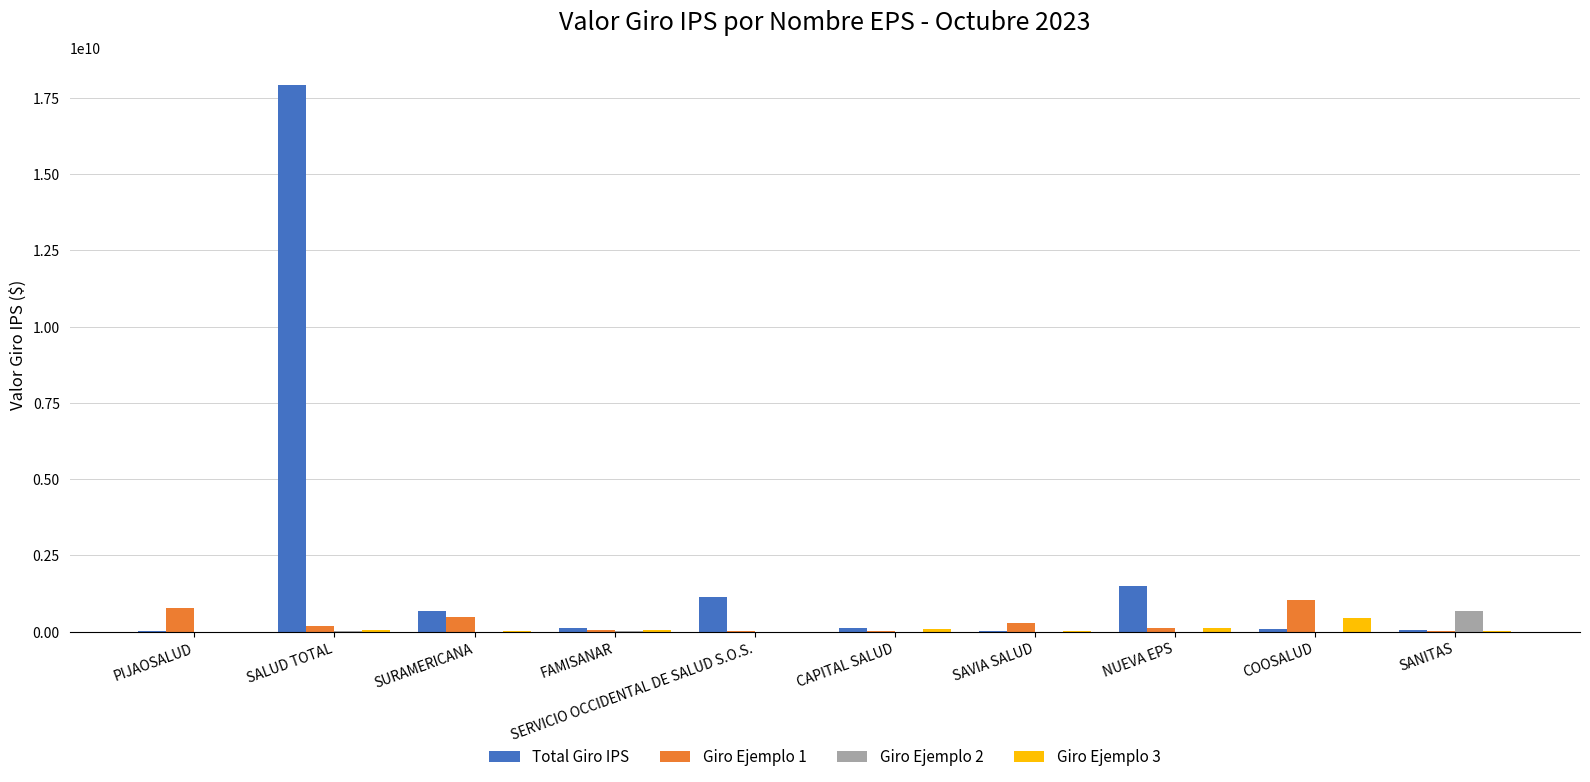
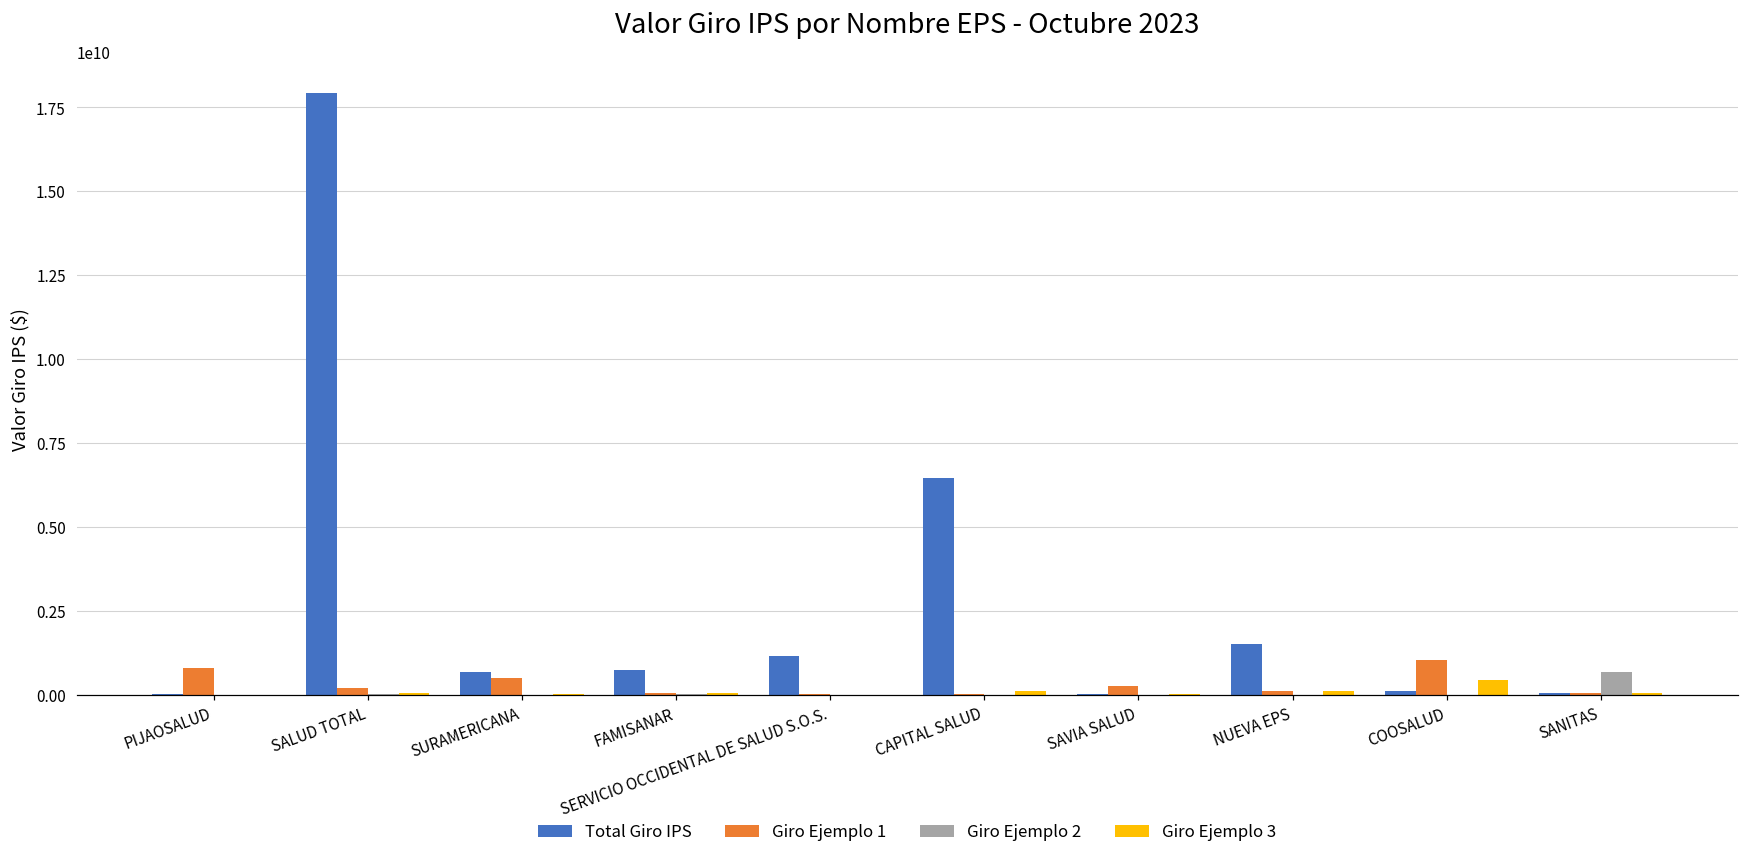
Total Giro IPS, FAMISANAR: 100000000 -> 700000000
Total Giro IPS, CAPITAL SALUD: 100000000 -> 6500000000
